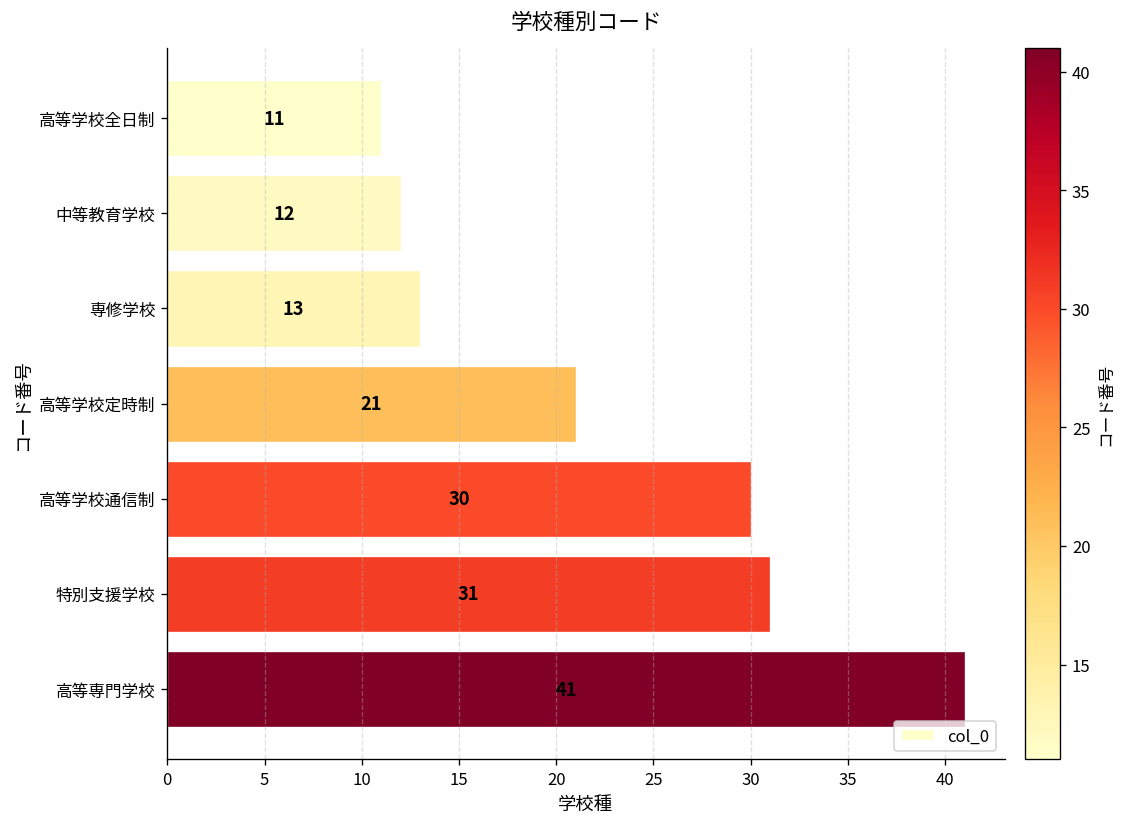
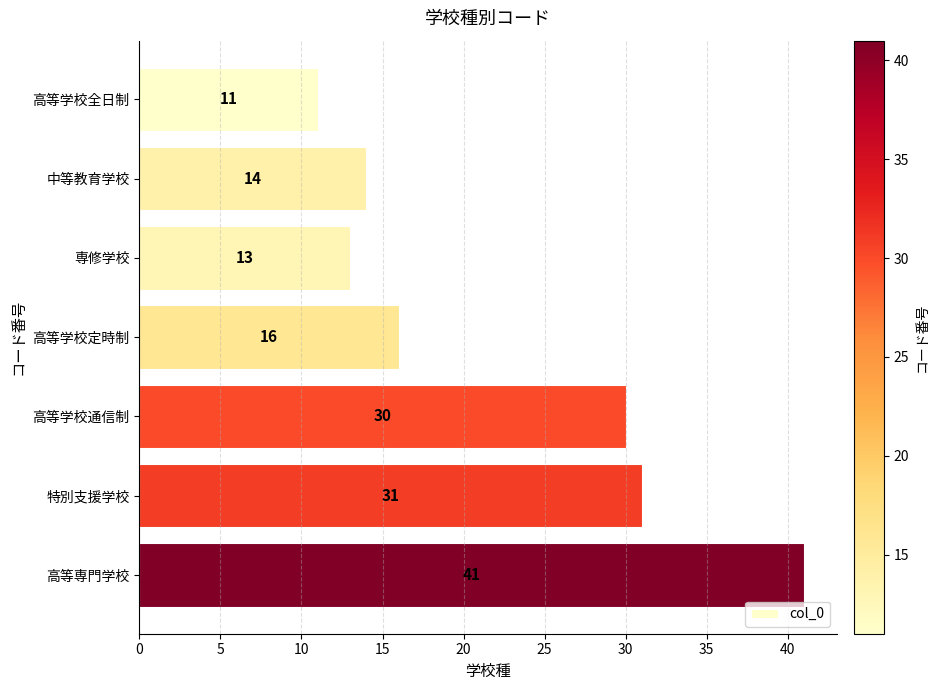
中等教育学校: 12 -> 14
高等学校定時制: 21 -> 16
